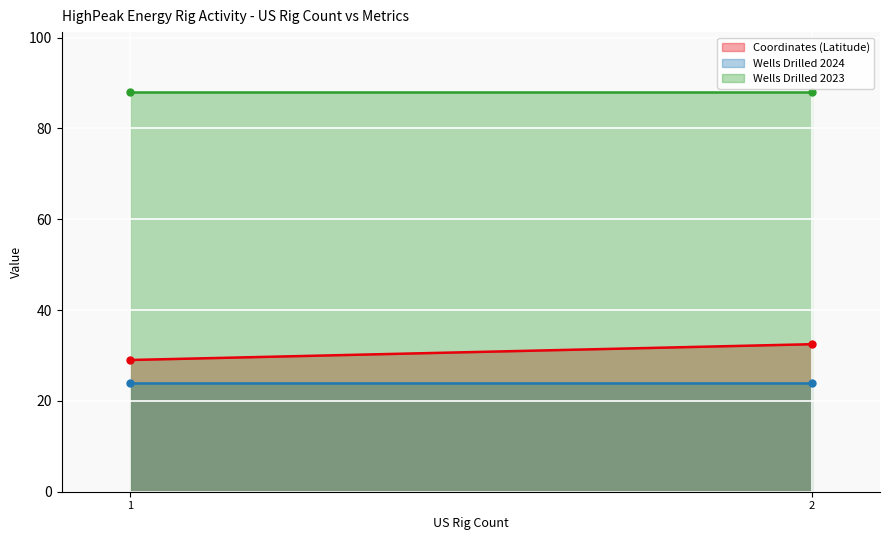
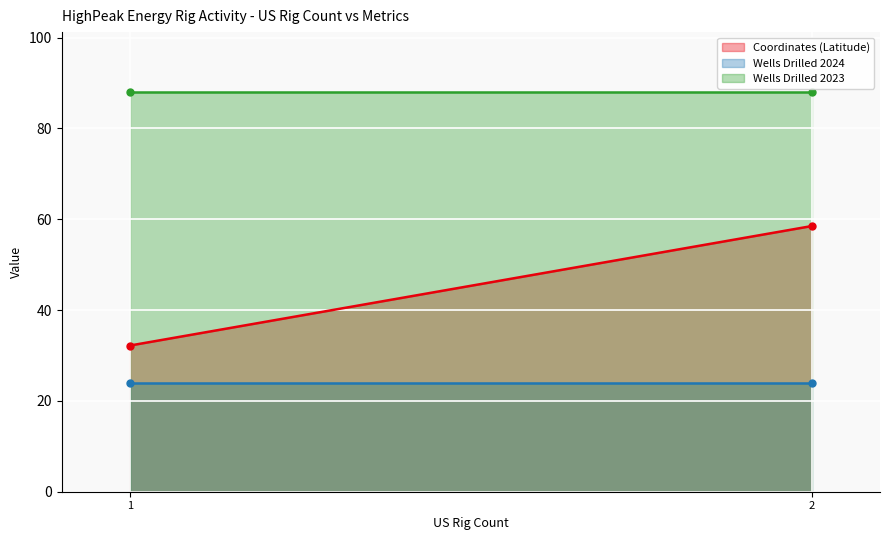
Coordinates (Latitude), 1: 29 -> 32
Coordinates (Latitude), 2: 32 -> 58
